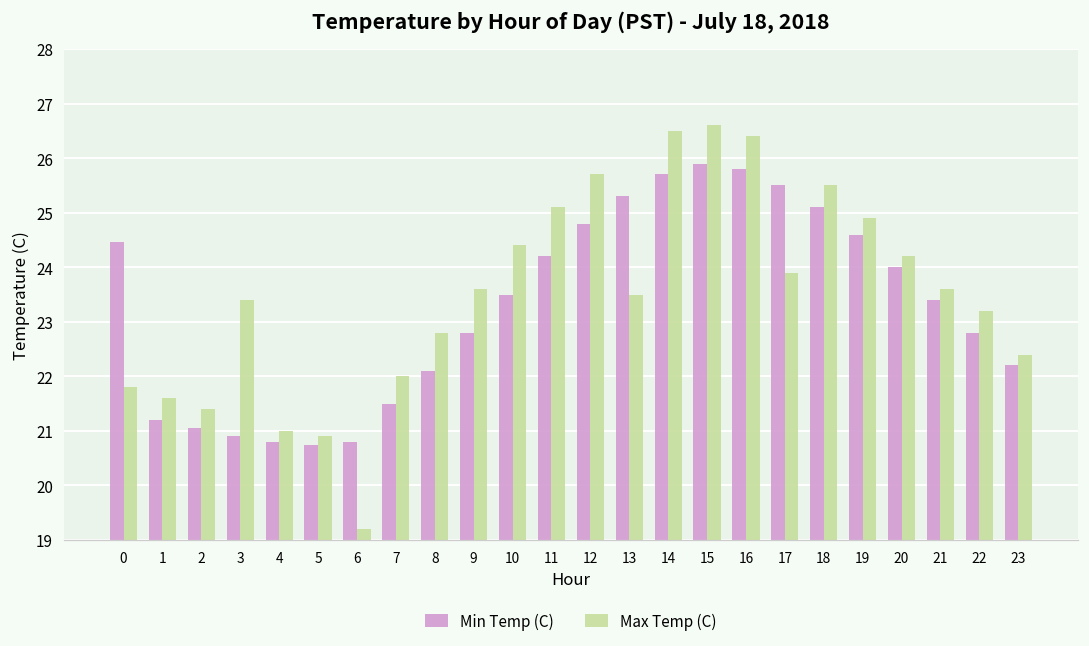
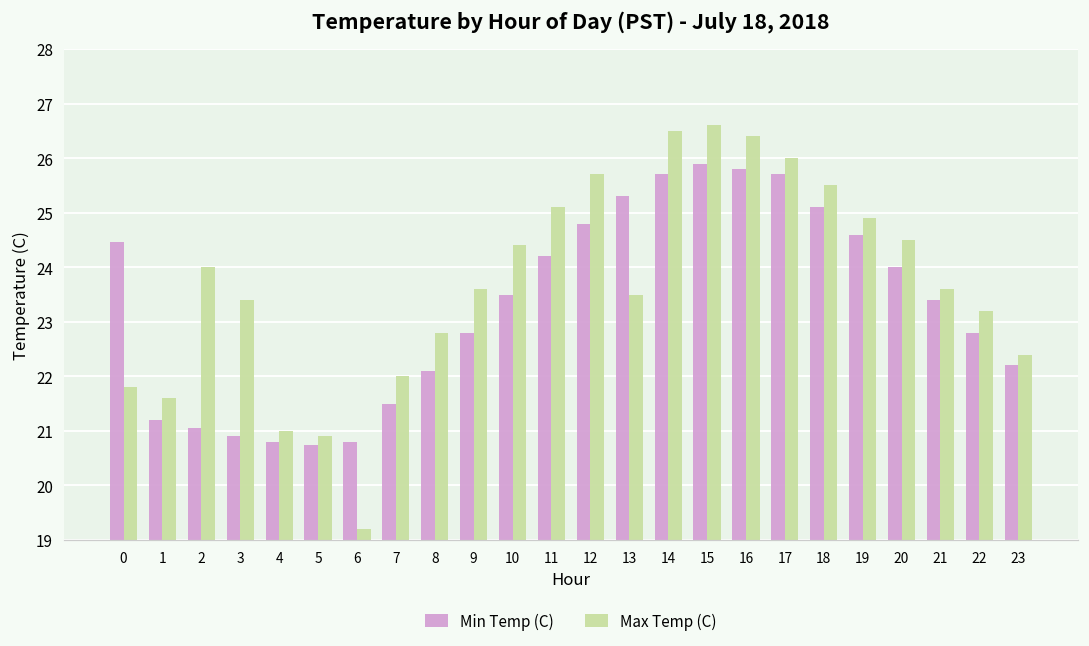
Max Temp (C), 2: 21.4 -> 24.0
Min Temp (C), 17: 25.5 -> 25.7
Max Temp (C), 17: 23.9 -> 26.0
Max Temp (C), 20: 24.2 -> 24.5
